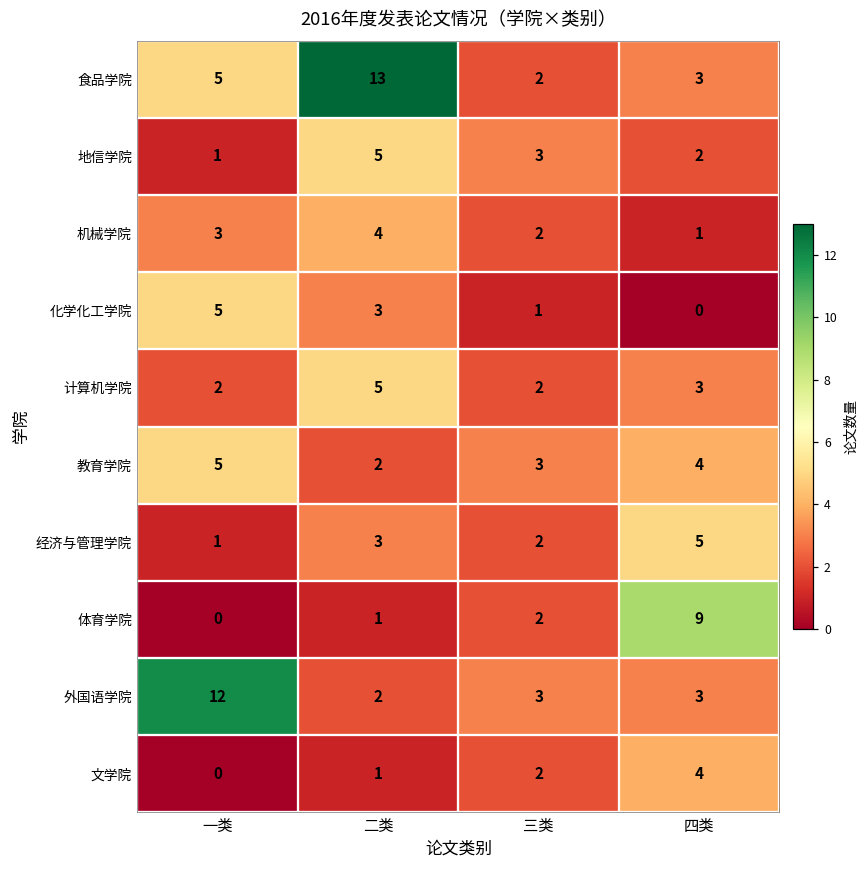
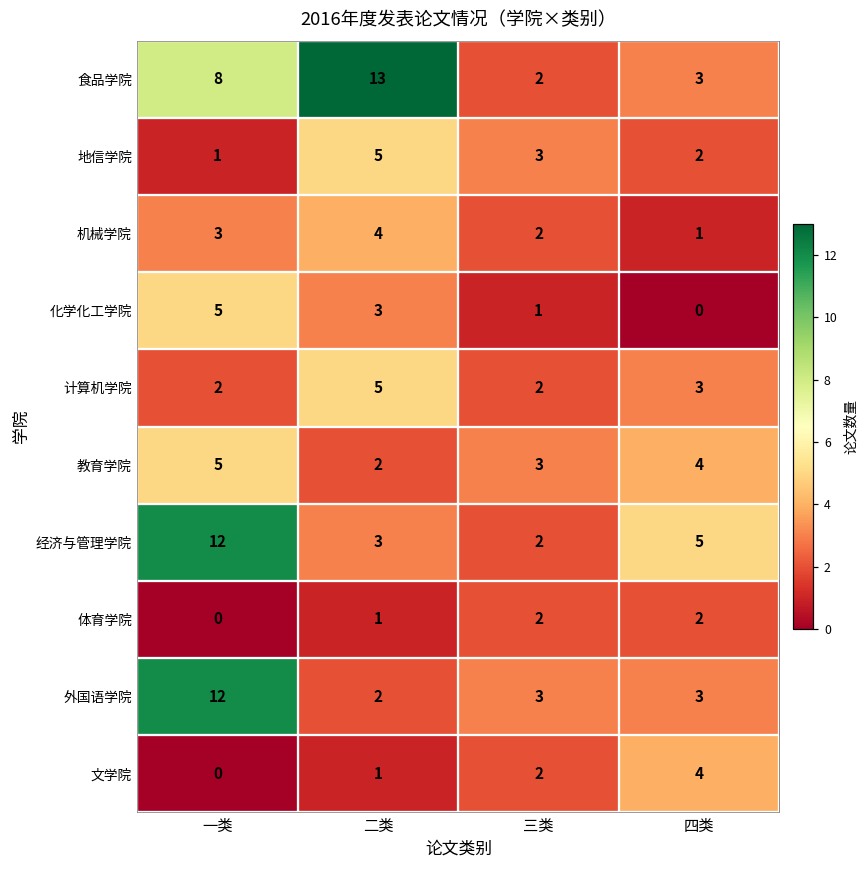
食品学院, 一类: 5 -> 8
经济与管理学院, 一类: 1 -> 12
体育学院, 四类: 9 -> 2
